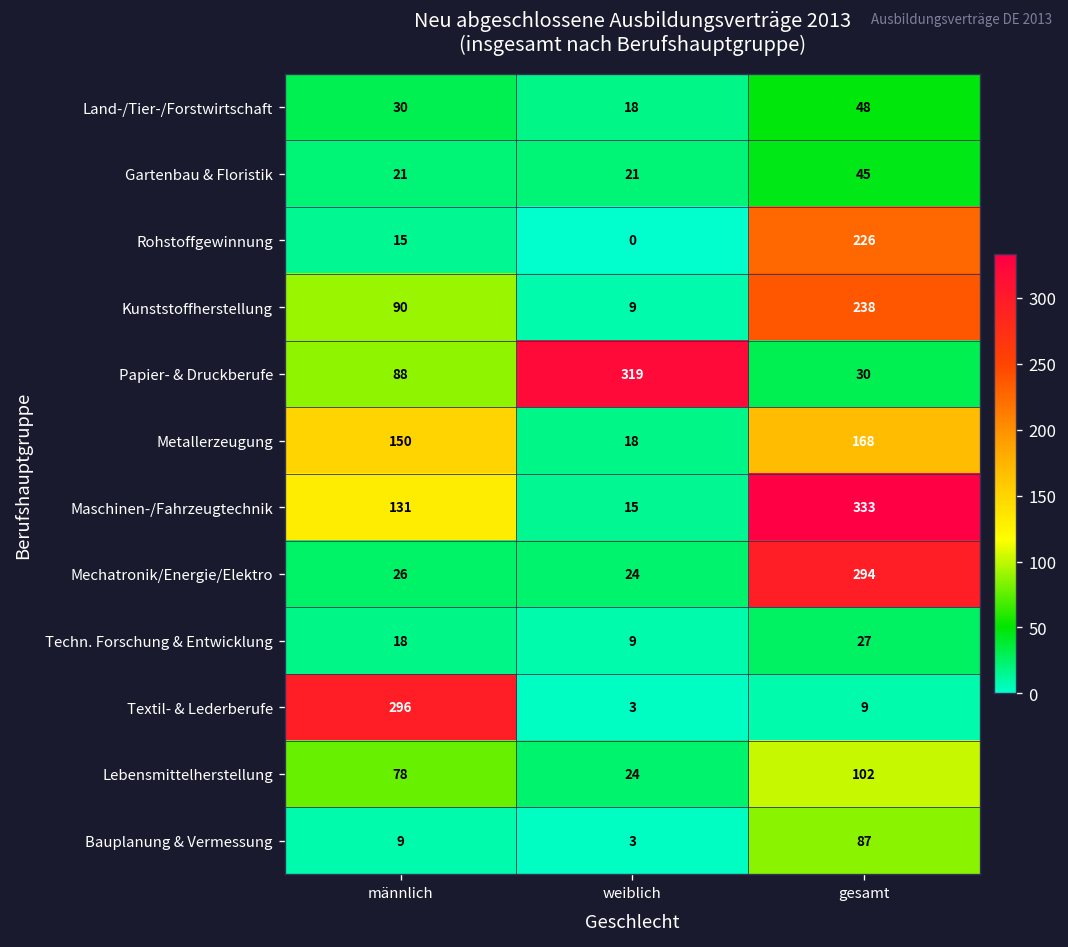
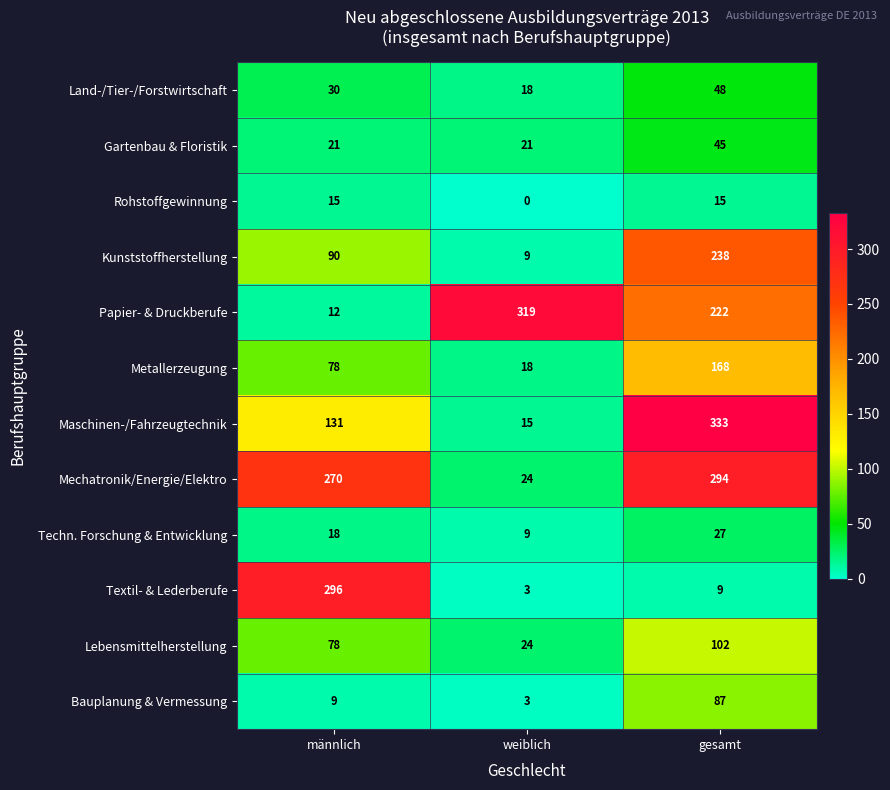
Rohstoffgewinnung, gesamt: 226 -> 15
Papier- & Druckberufe, männlich: 88 -> 12
Papier- & Druckberufe, gesamt: 30 -> 222
Metallerzeugung, männlich: 150 -> 78
Mechatronik/Energie/Elektro, männlich: 26 -> 270
